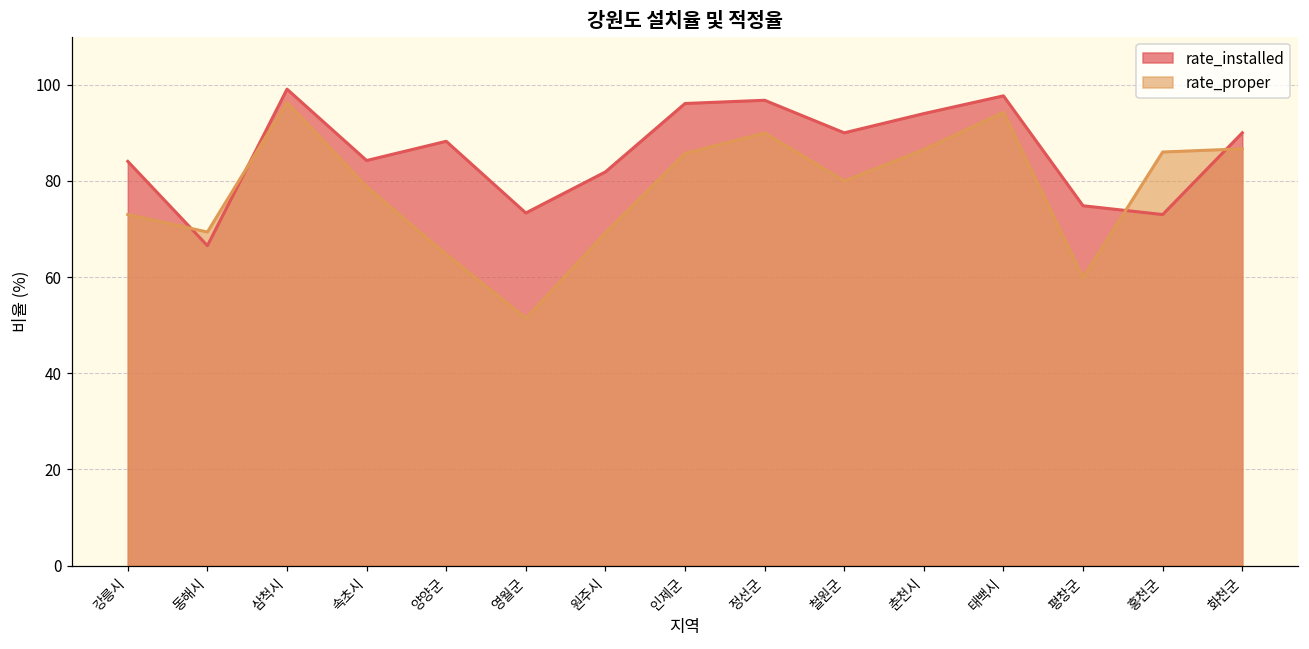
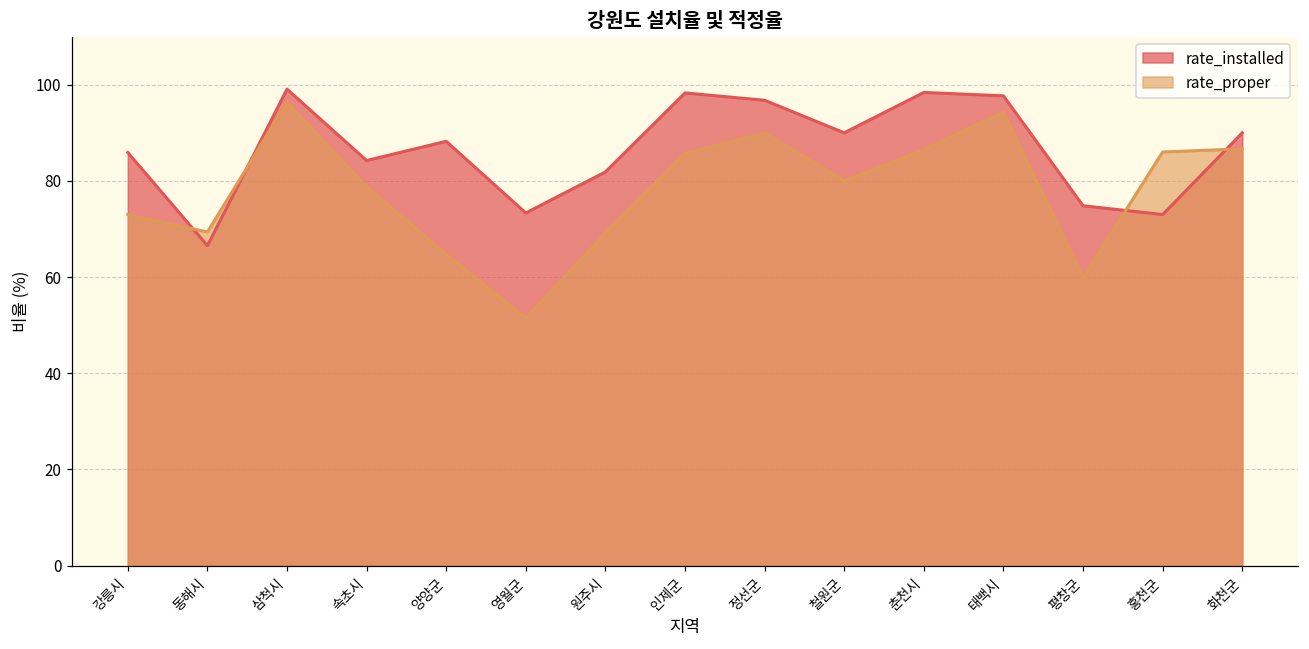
rate_installed, 강릉시: 84 -> 86
rate_installed, 인제군: 96 -> 98
rate_installed, 춘천시: 94 -> 98
